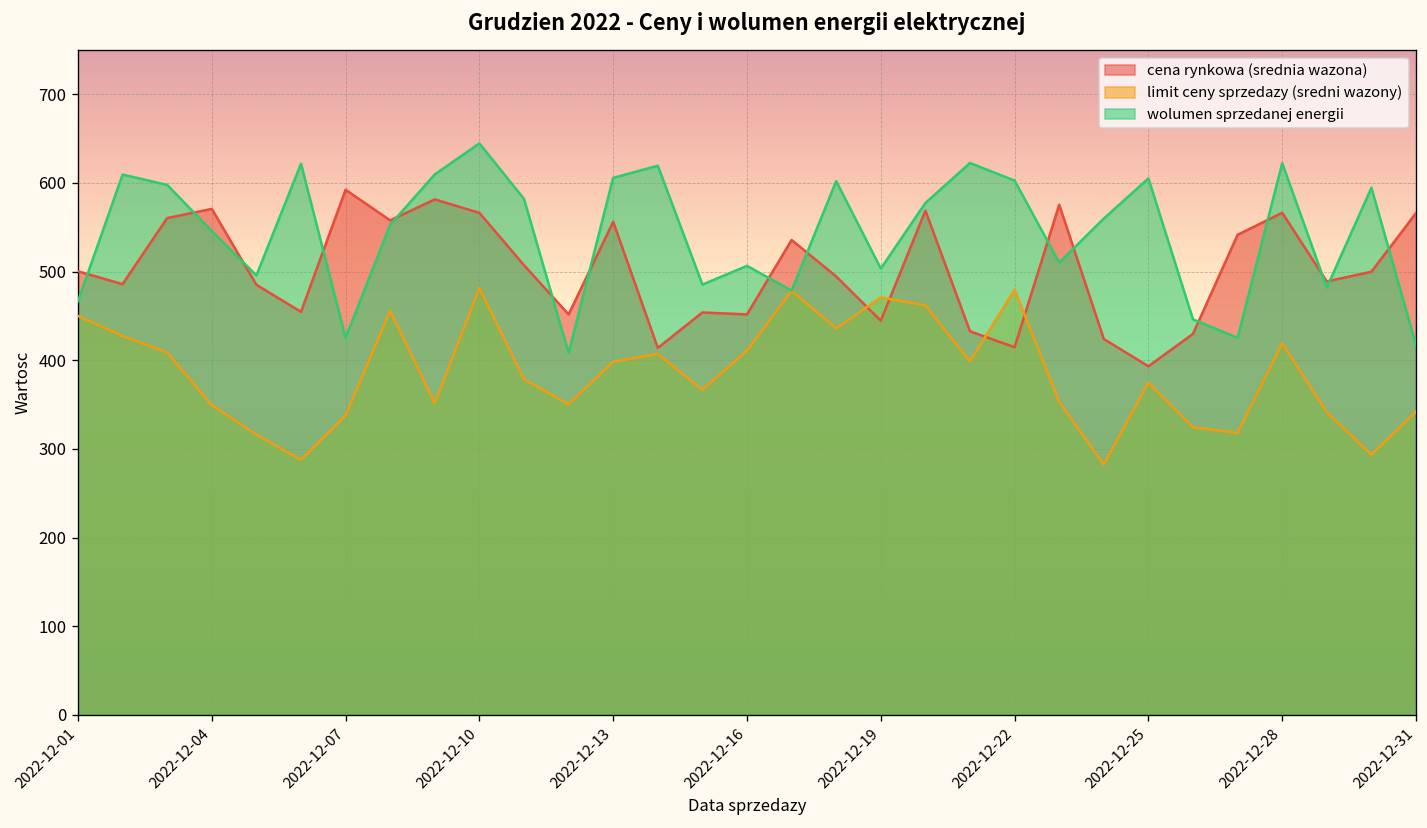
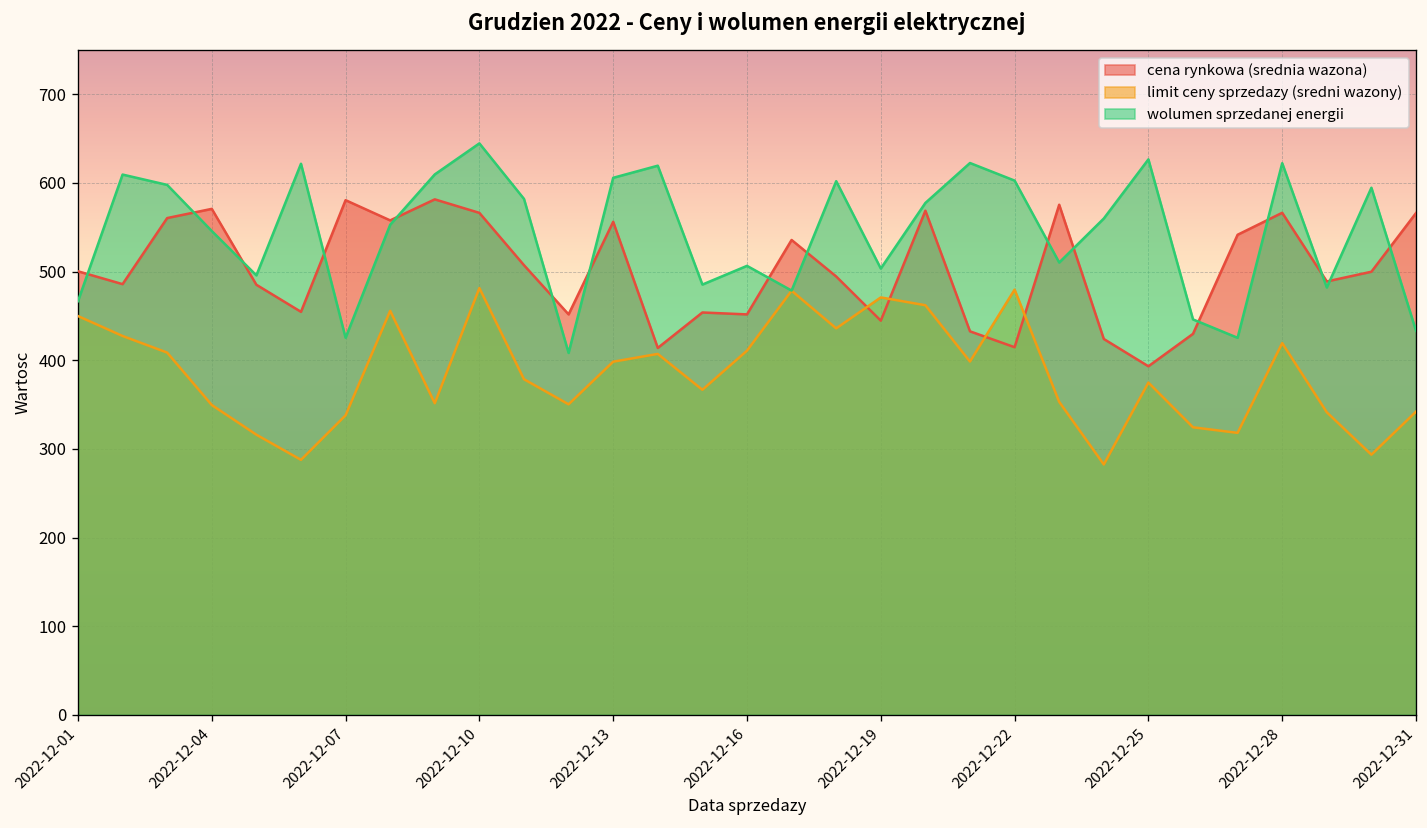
cena rynkowa (srednia wazona), 2022-12-07: 590 -> 580
wolumen sprzedanej energii, 2022-12-25: 610 -> 630
wolumen sprzedanej energii, 2022-12-31: 420 -> 430
